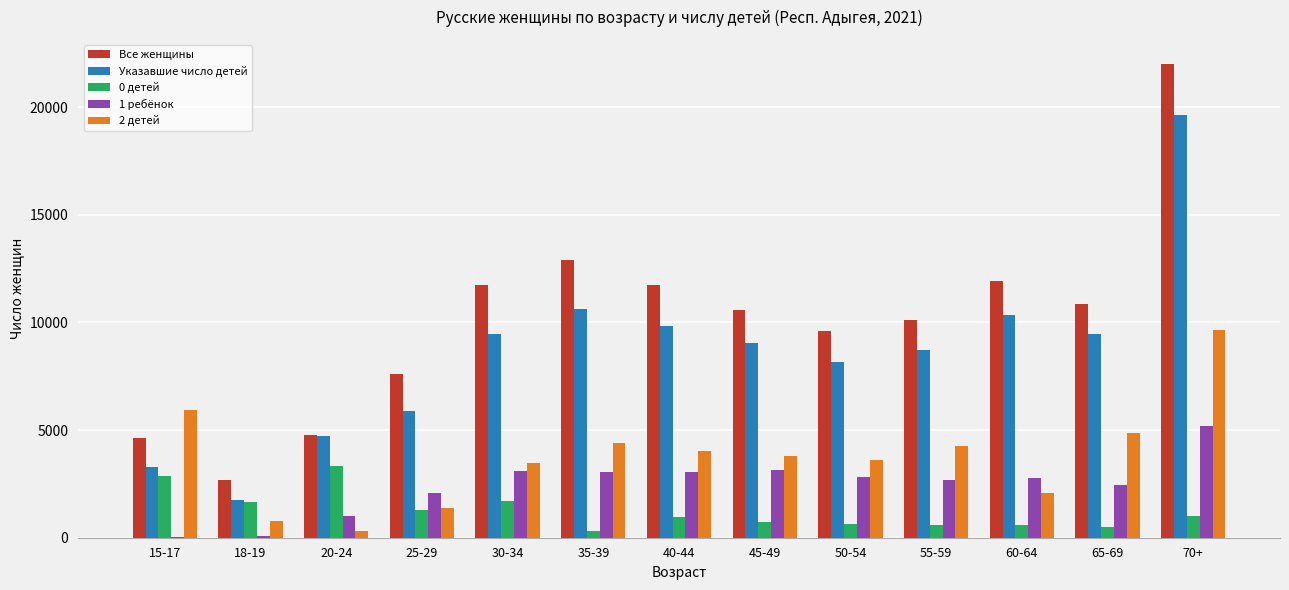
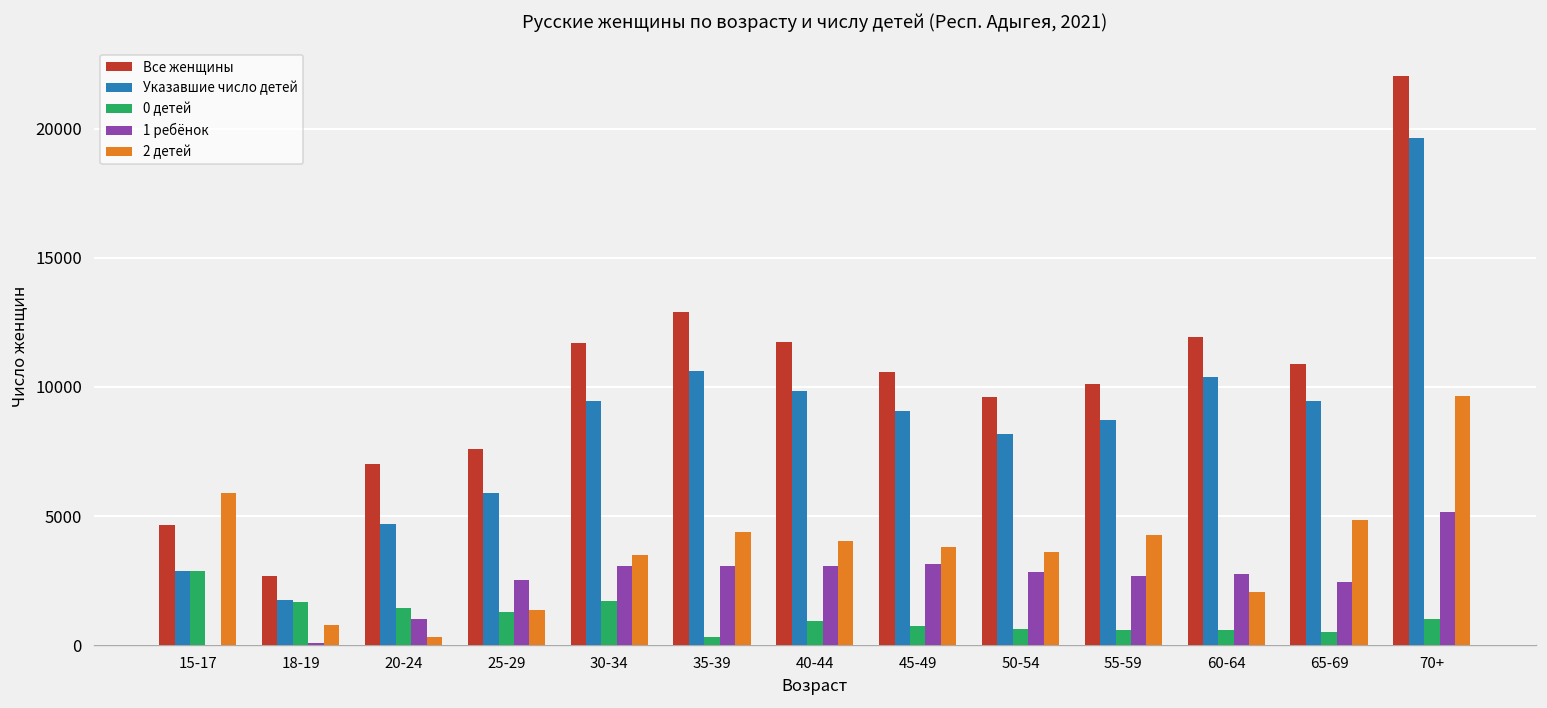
Указавшие число детей, 15-17: 3300 -> 2900
Все женщины, 20-24: 4800 -> 7000
0 детей, 20-24: 3300 -> 1400
1 ребёнок, 25-29: 2100 -> 2500
